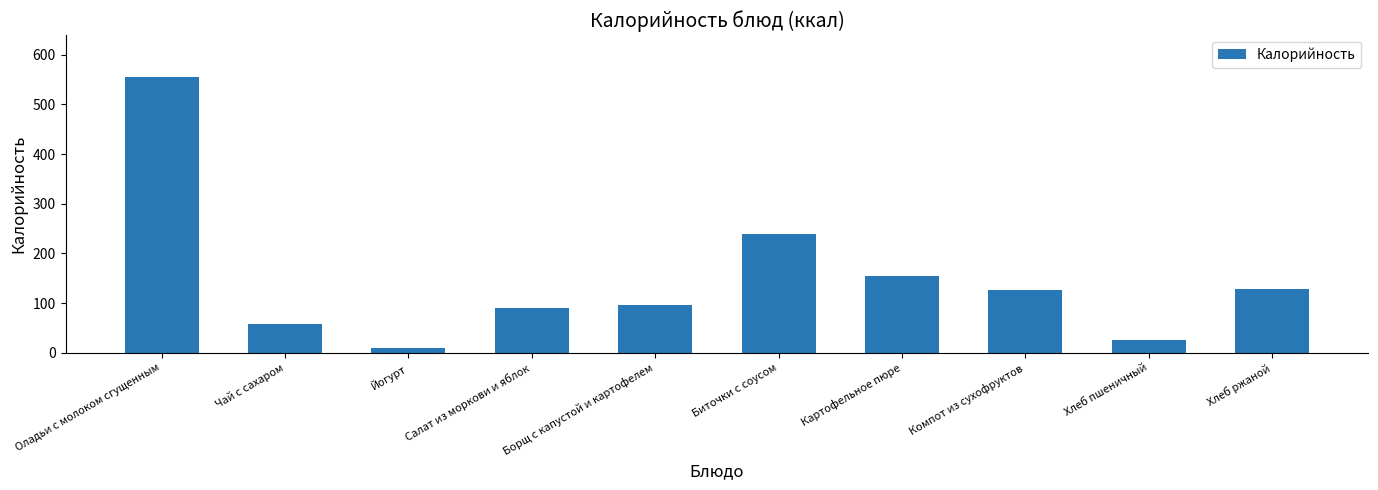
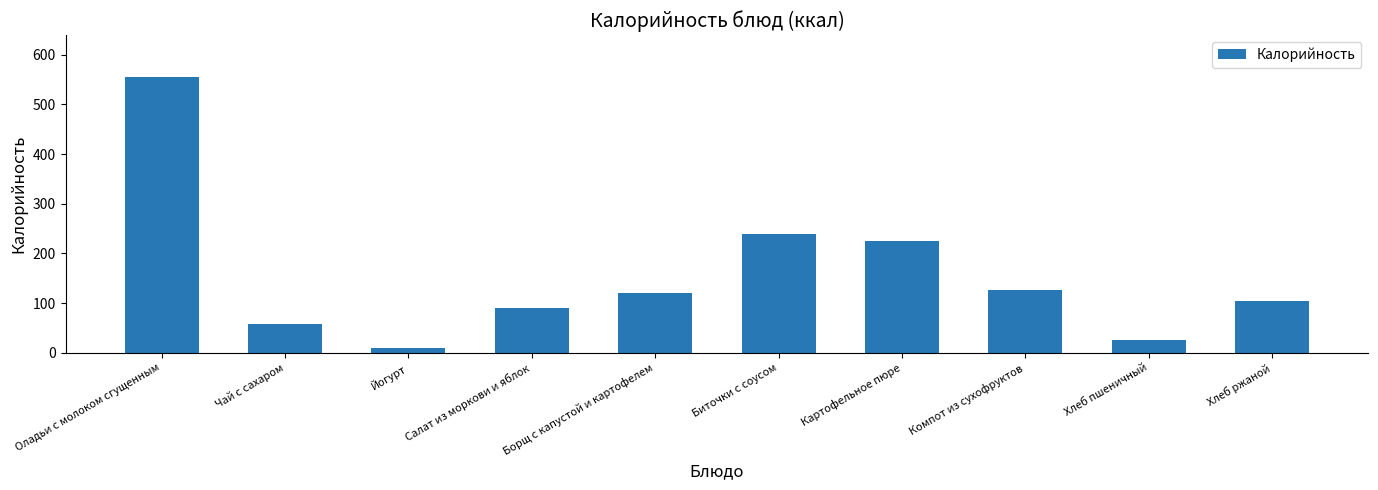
Борщ с капустой и картофелем: 100 -> 120
Картофельное пюре: 150 -> 220
Хлеб ржаной: 130 -> 100
